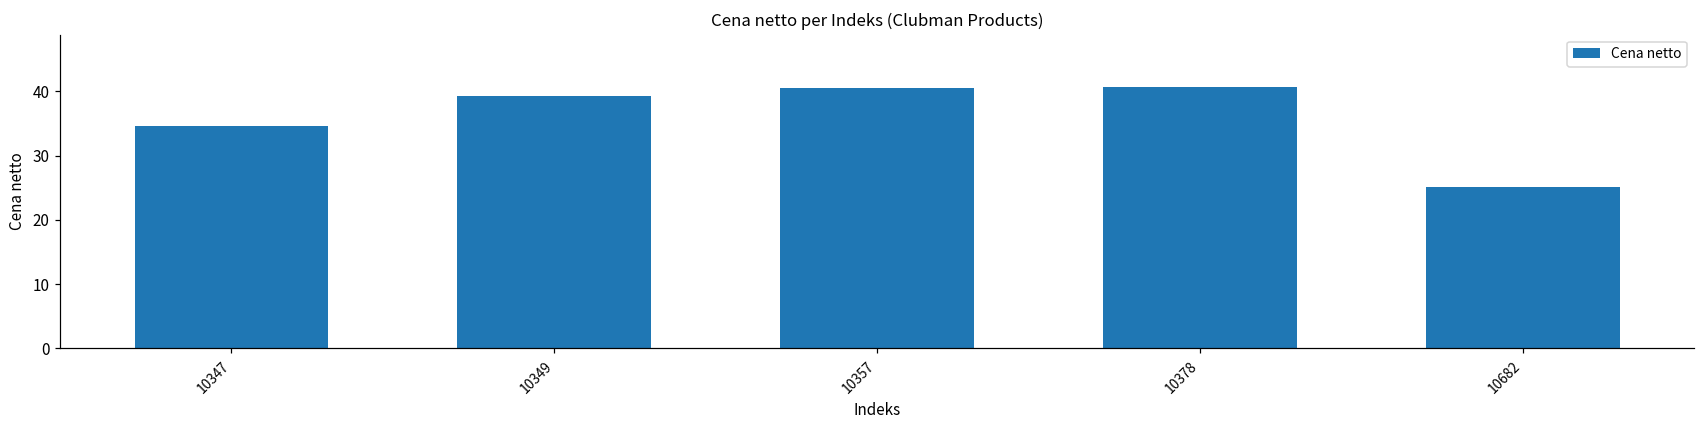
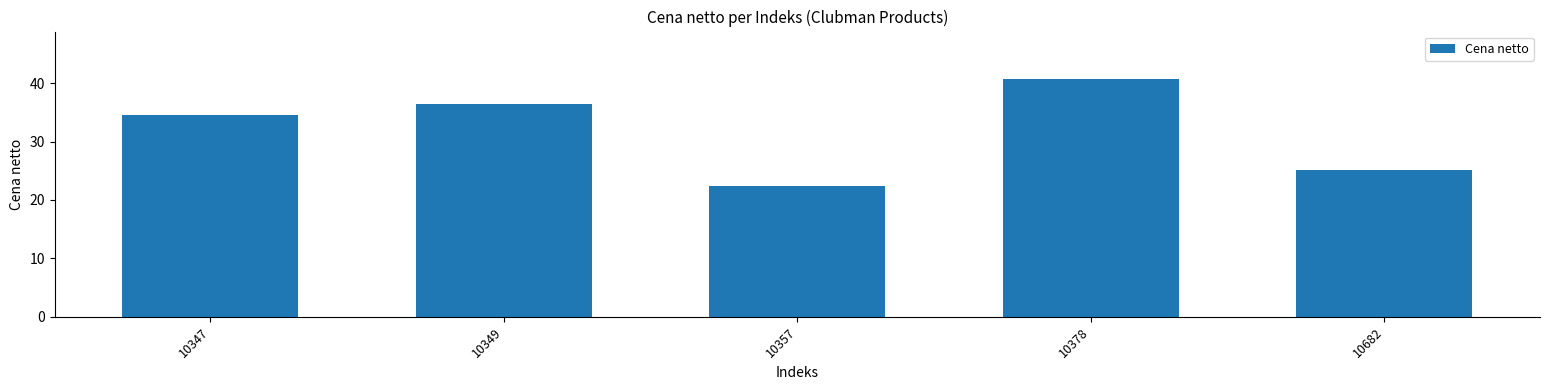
10349: 39 -> 36
10357: 41 -> 22
